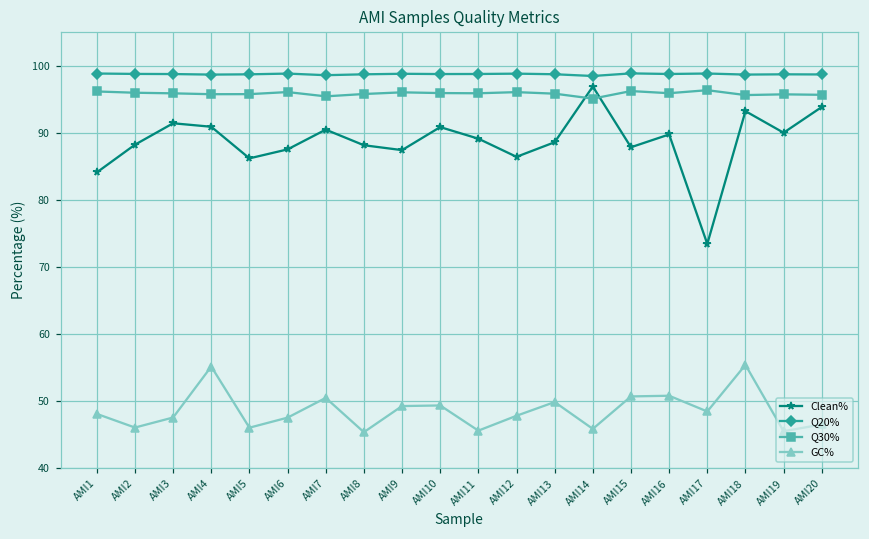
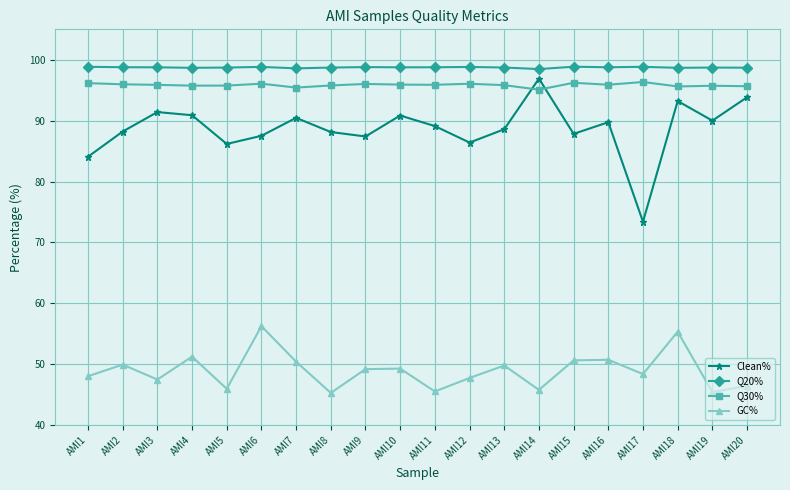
GC%, AMI2: 46 -> 50
GC%, AMI4: 55 -> 51
GC%, AMI6: 47 -> 56
